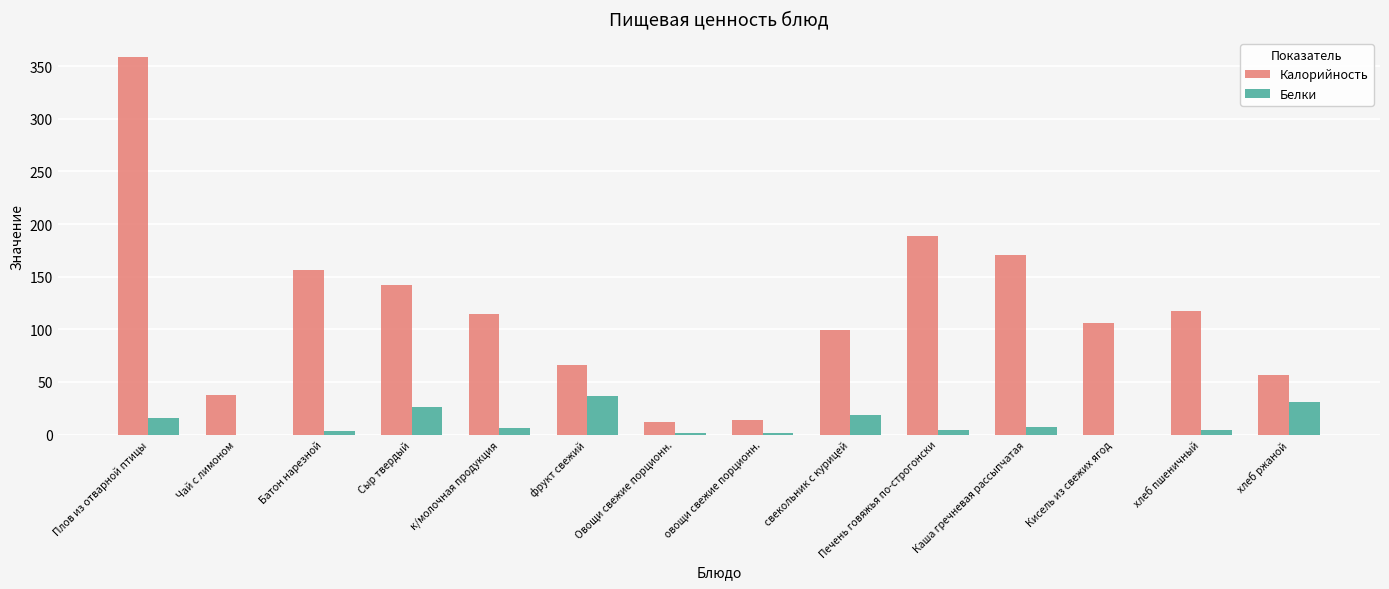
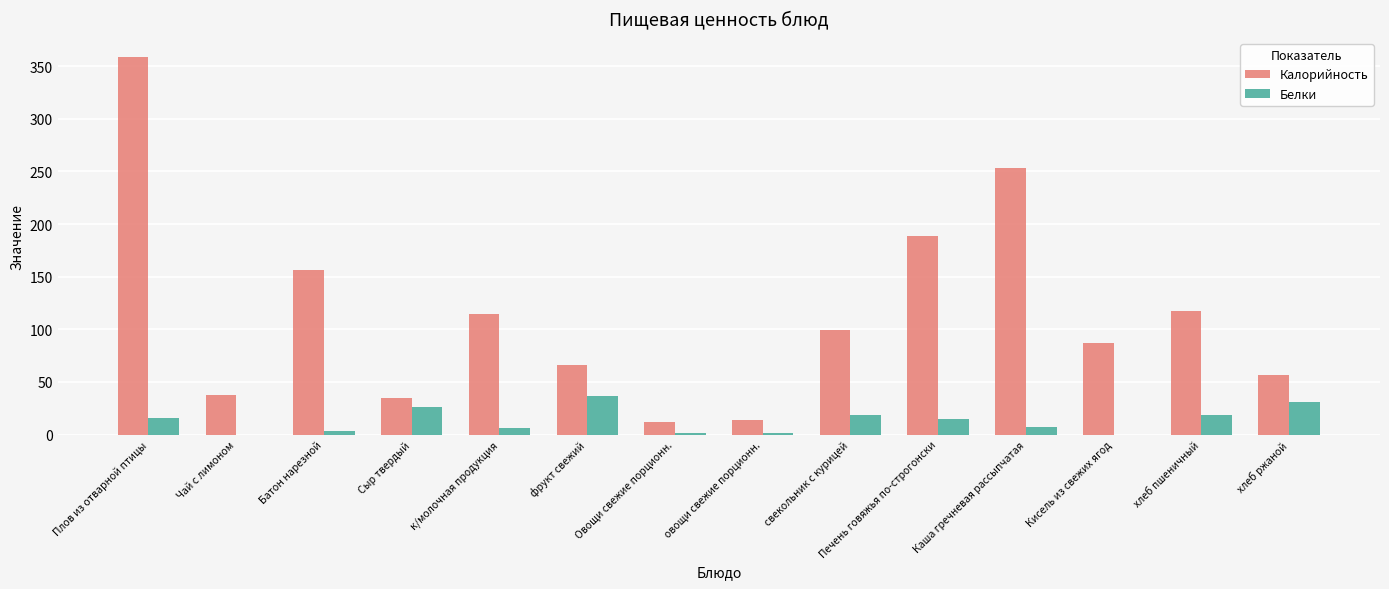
Калорийность, Сыр твердый: 142 -> 35
Белки, Печень говяжья по-строгонски: 4 -> 15
Калорийность, Каша гречневая рассыпчатая: 171 -> 253
Калорийность, Кисель из свежих ягод: 106 -> 87
Белки, хлеб пшеничный: 4 -> 19
